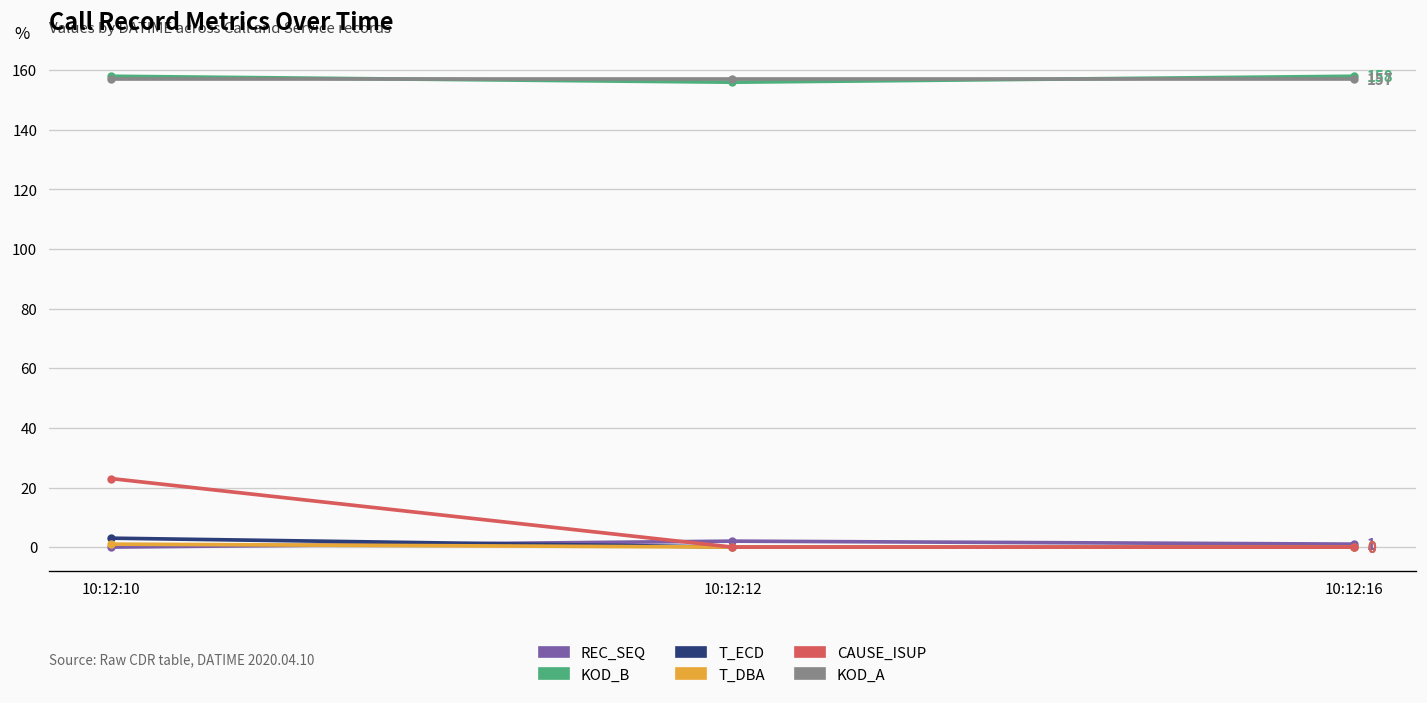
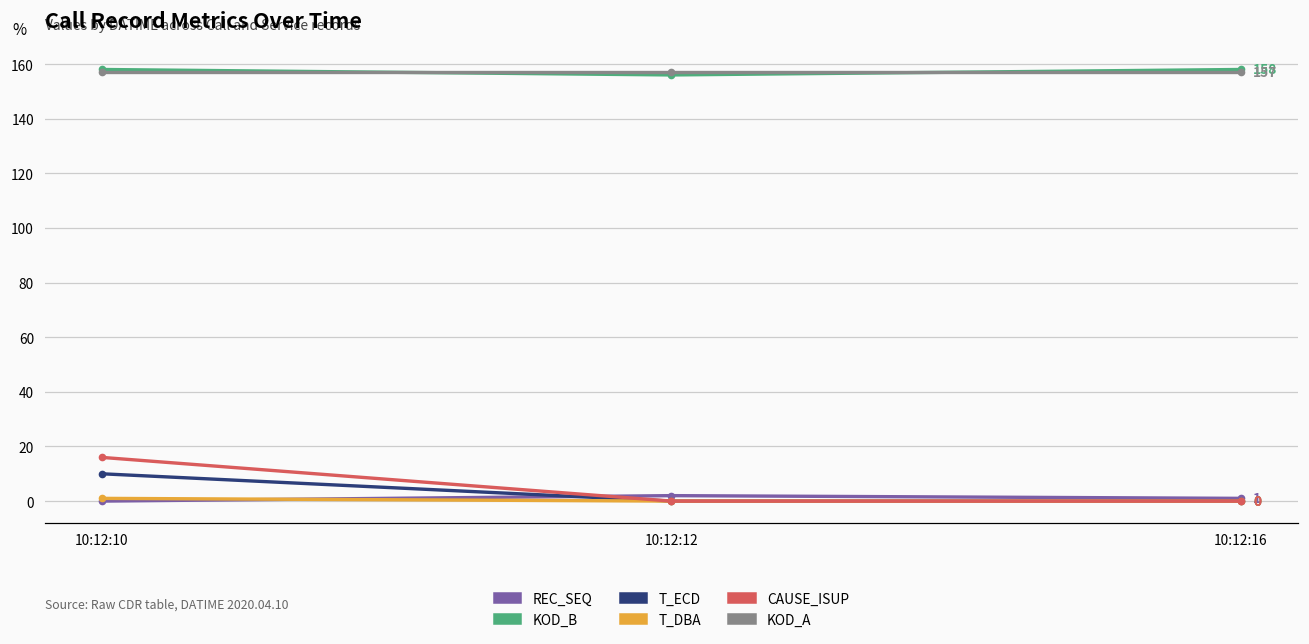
T_ECD, 10:12:10: 3 -> 10
CAUSE_ISUP, 10:12:10: 23 -> 16
